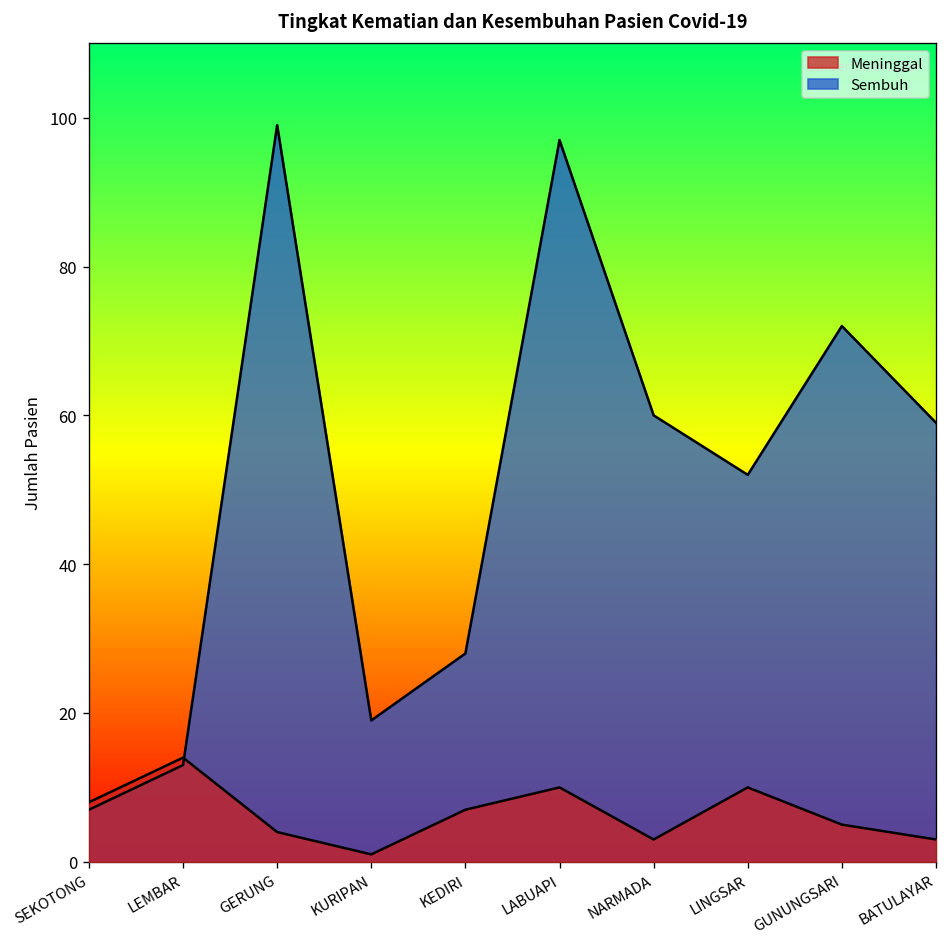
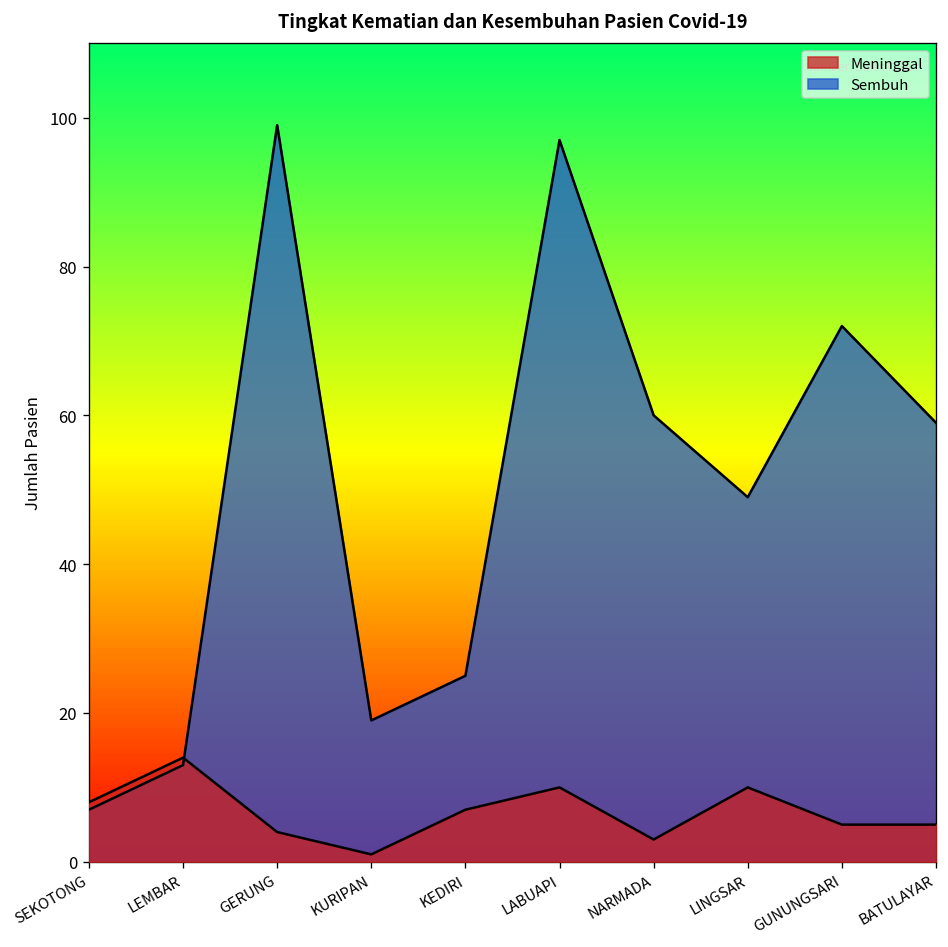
Sembuh, KEDIRI: 28 -> 25
Sembuh, LINGSAR: 52 -> 49
Meninggal, BATULAYAR: 3 -> 5
